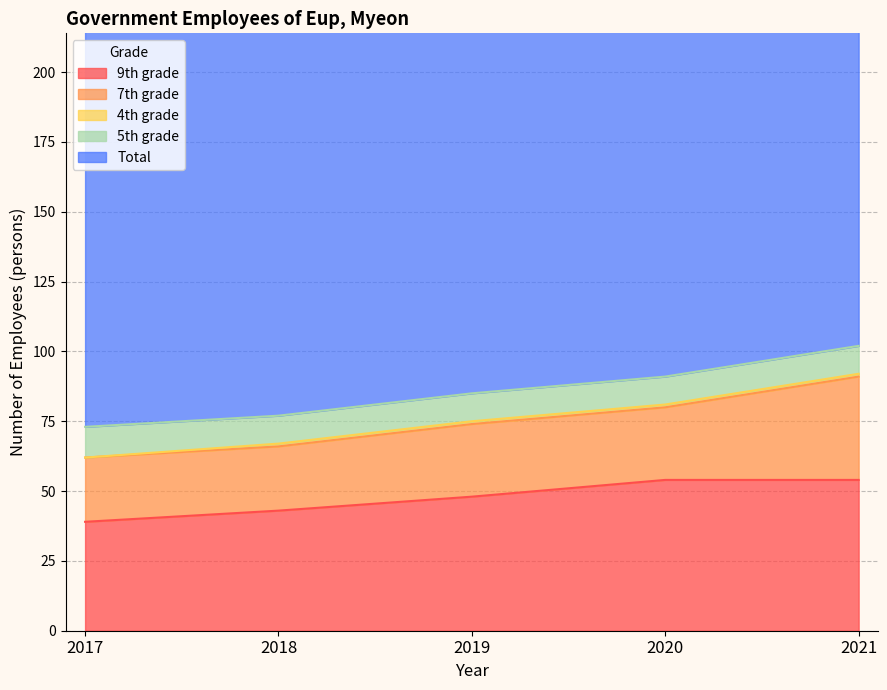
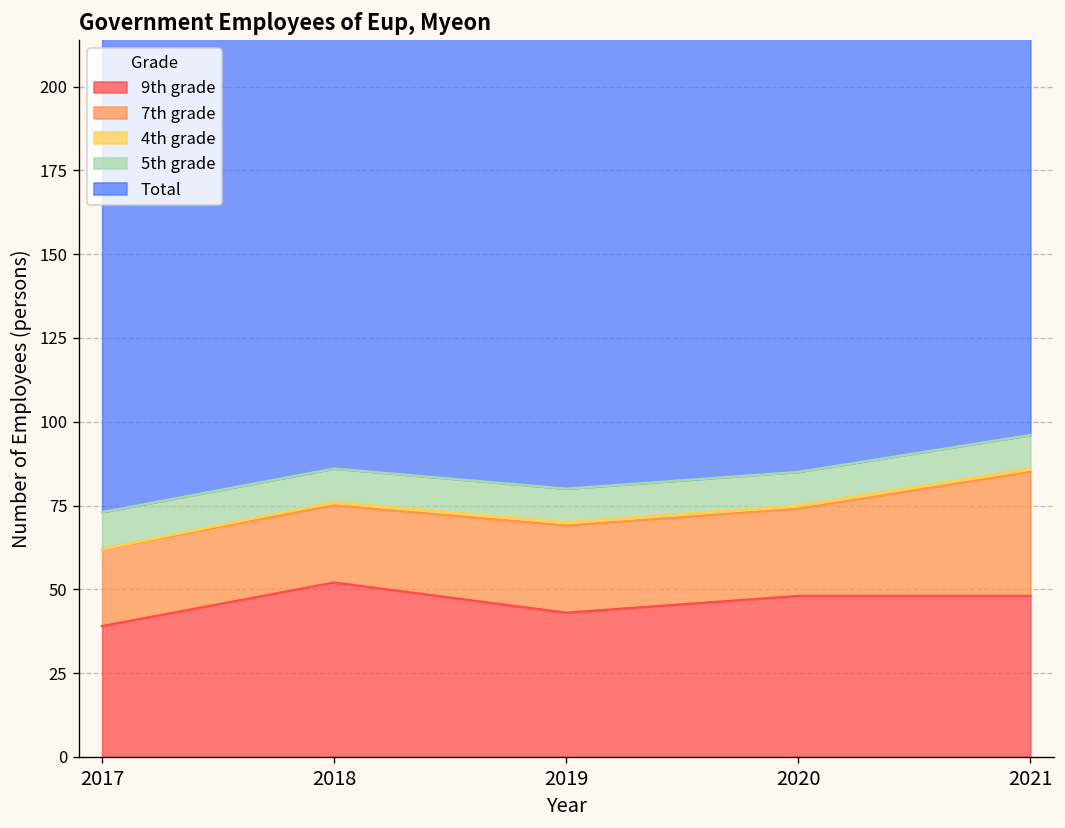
9th grade, 2018: 43 -> 52
9th grade, 2019: 48 -> 43
9th grade, 2020: 54 -> 48
9th grade, 2021: 54 -> 48
